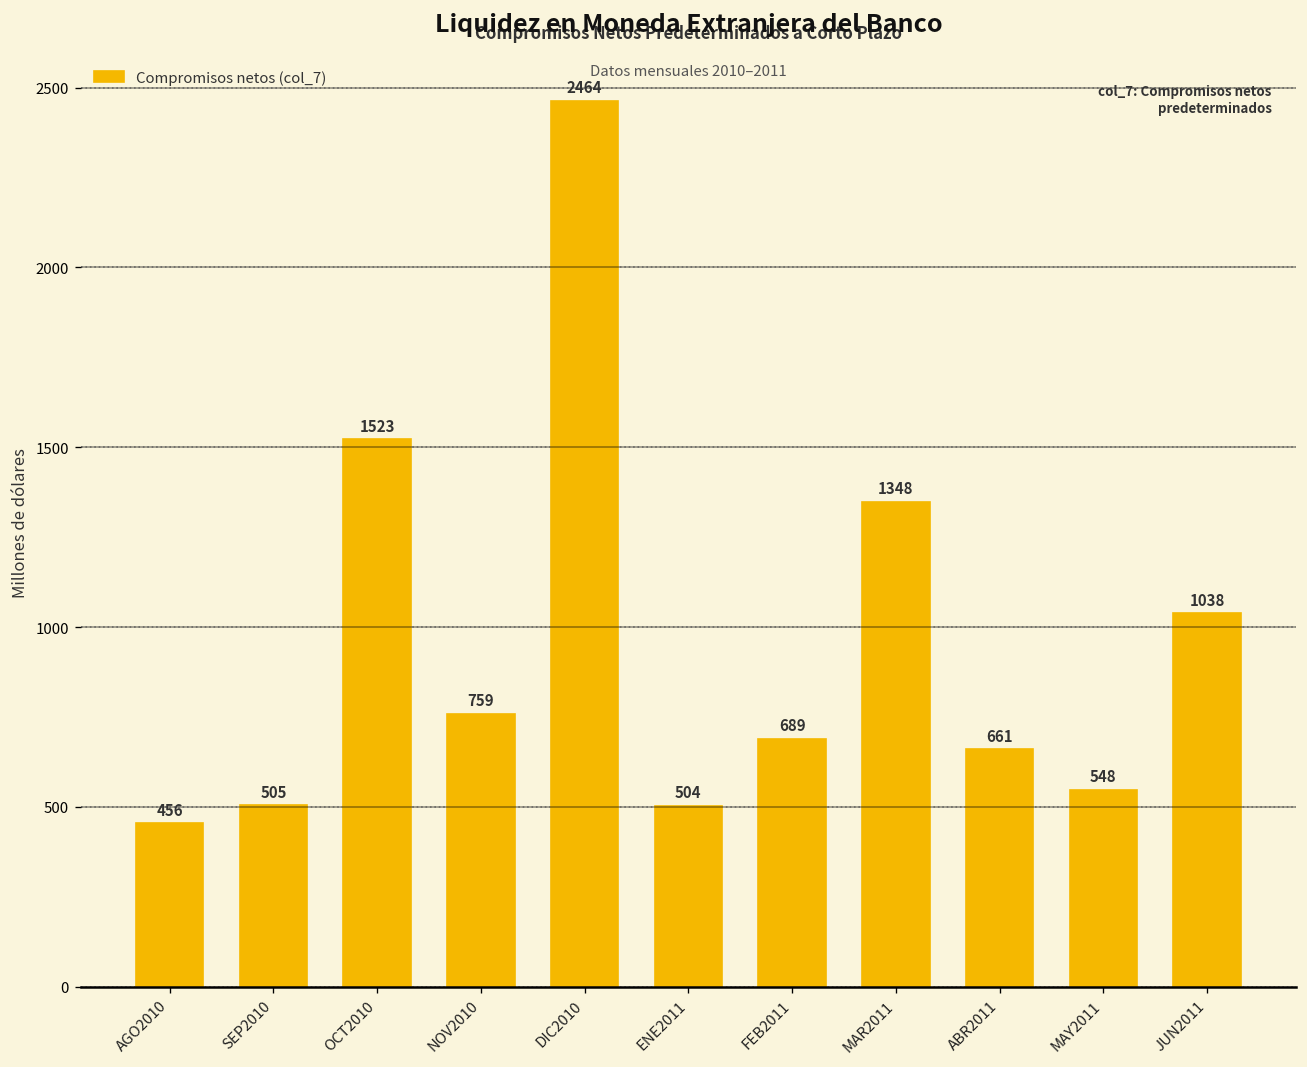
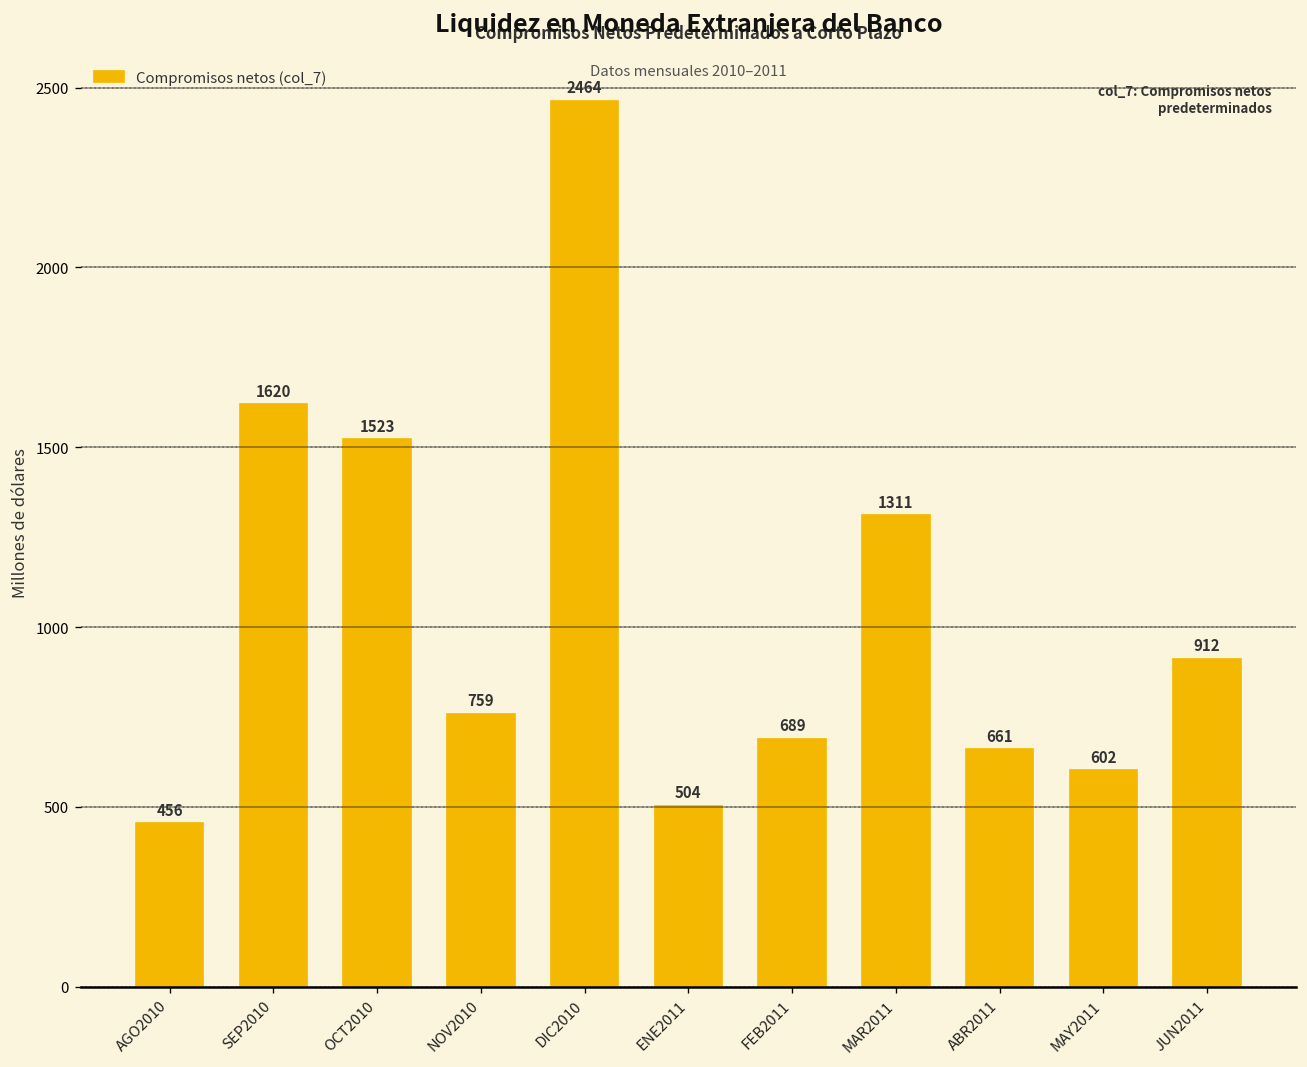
SEP2010: 505 -> 1620
MAR2011: 1348 -> 1311
MAY2011: 548 -> 602
JUN2011: 1038 -> 912
